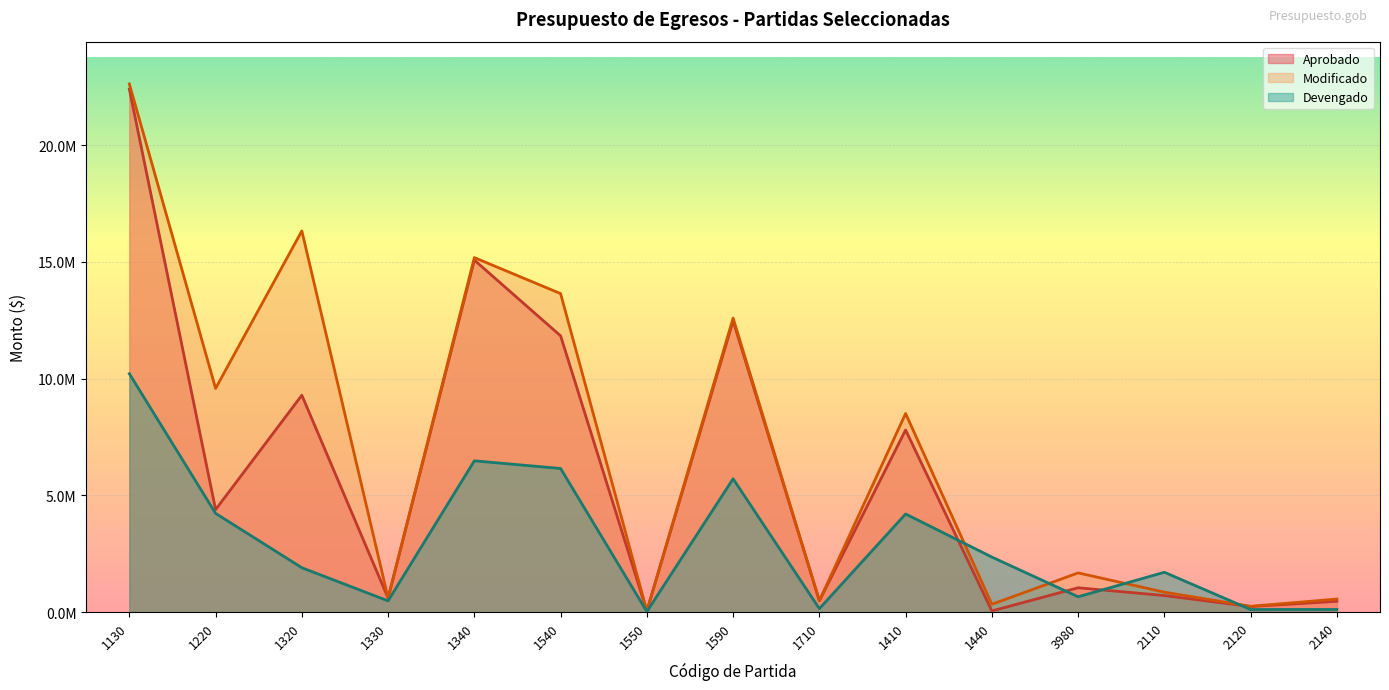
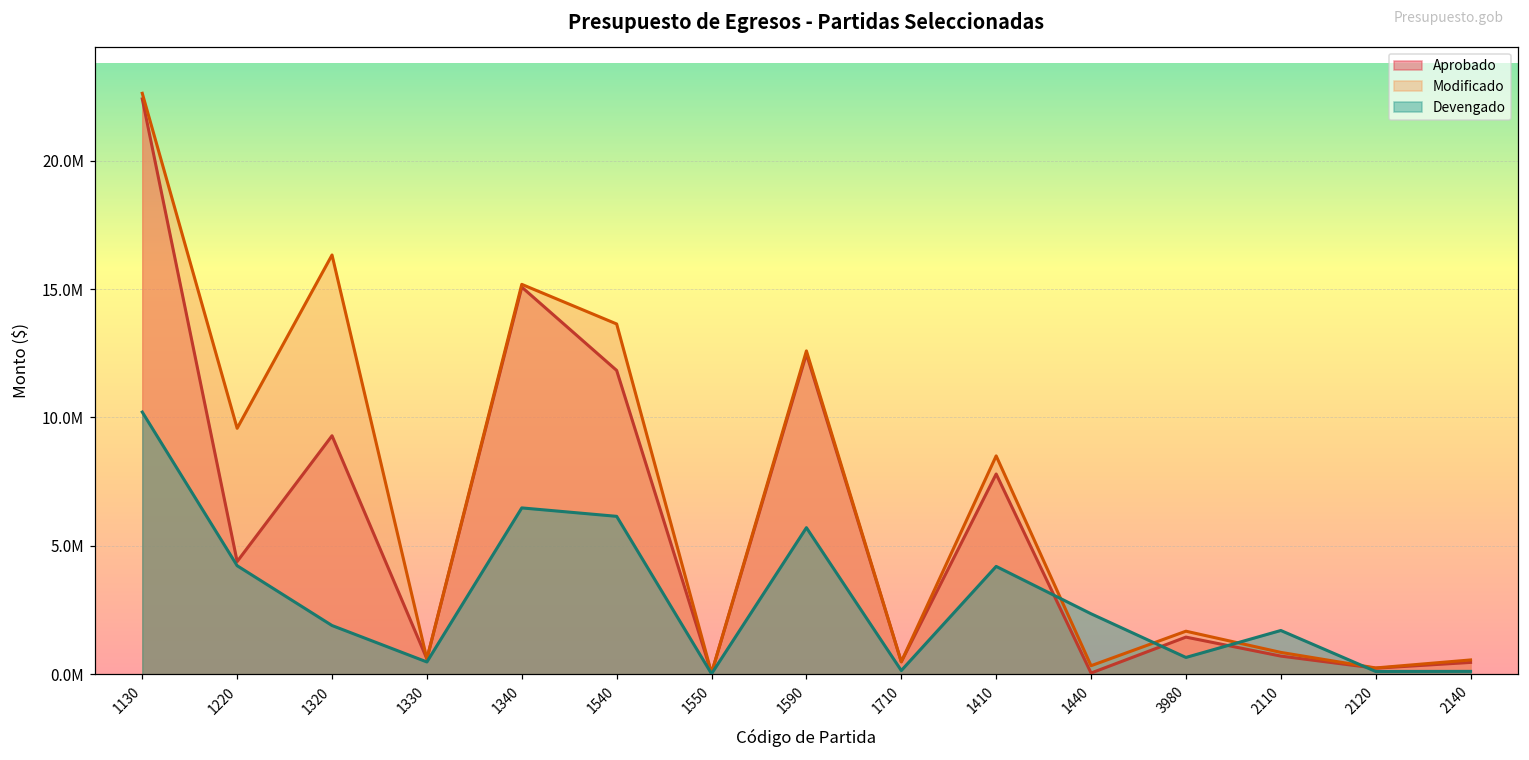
Aprobado, 3980: 1000000 -> 1400000
